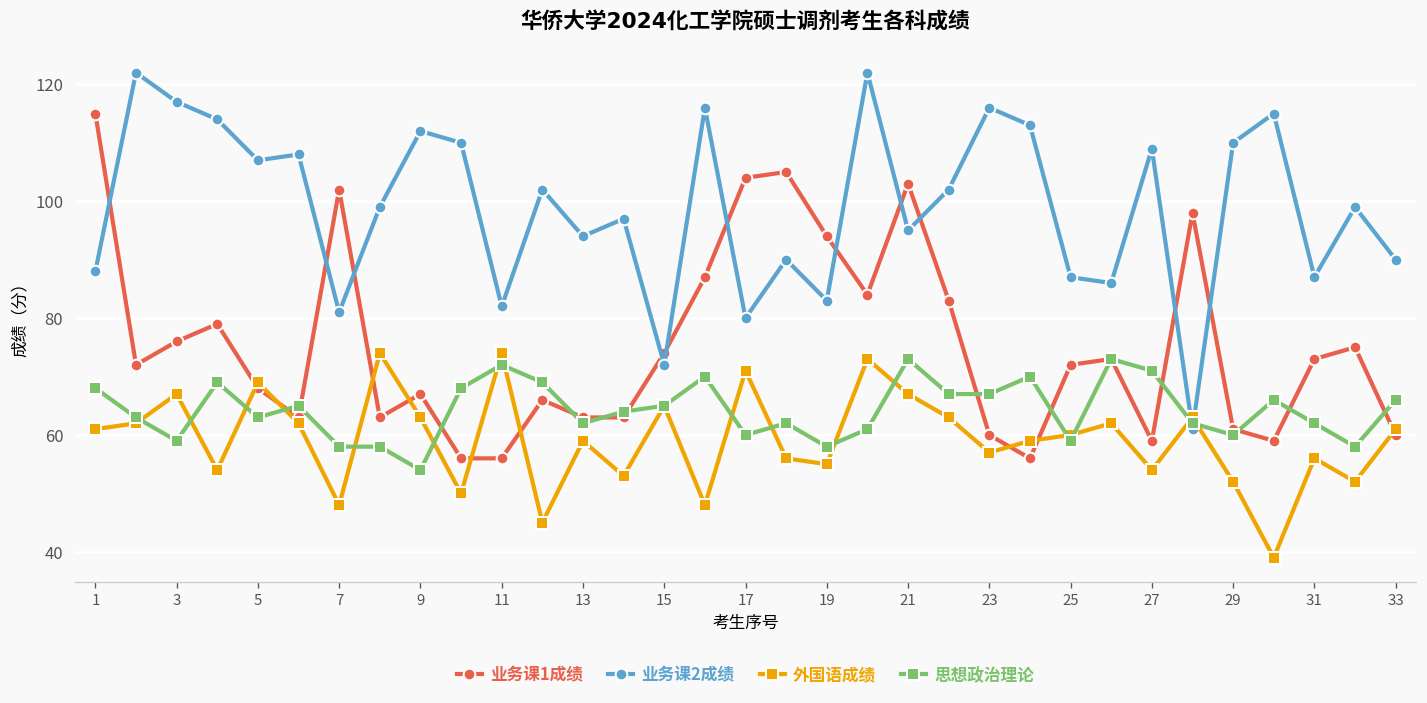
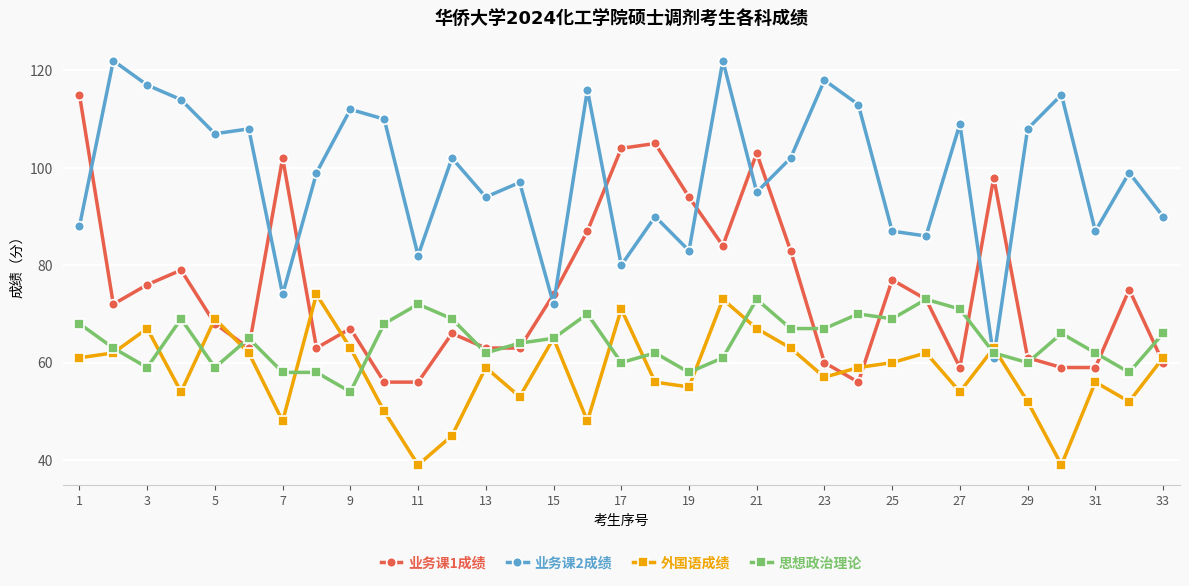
思想政治理论, 5: 63 -> 59
业务课2成绩, 7: 81 -> 74
外国语成绩, 11: 74 -> 39
业务课2成绩, 23: 116 -> 118
业务课1成绩, 25: 72 -> 77
思想政治理论, 25: 59 -> 69
业务课2成绩, 29: 110 -> 108
业务课1成绩, 31: 73 -> 59
